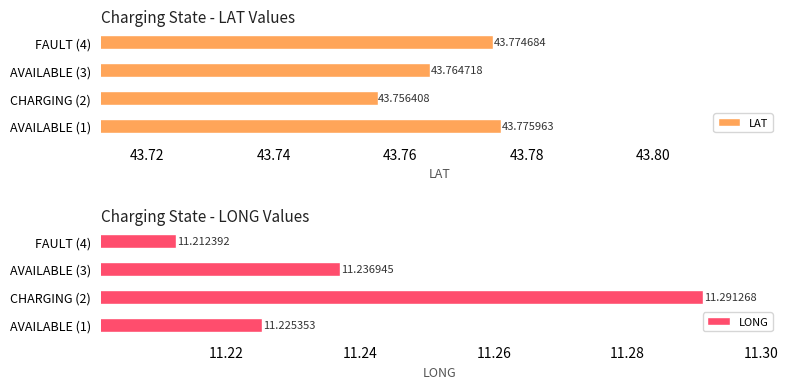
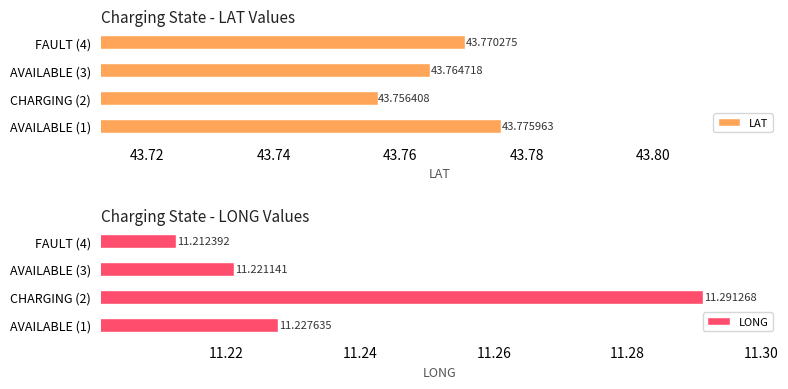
Charging State - LAT Values, FAULT (4): 43.774684 -> 43.770275
Charging State - LONG Values, AVAILABLE (3): 11.236945 -> 11.221141
Charging State - LONG Values, AVAILABLE (1): 11.225353 -> 11.227635
